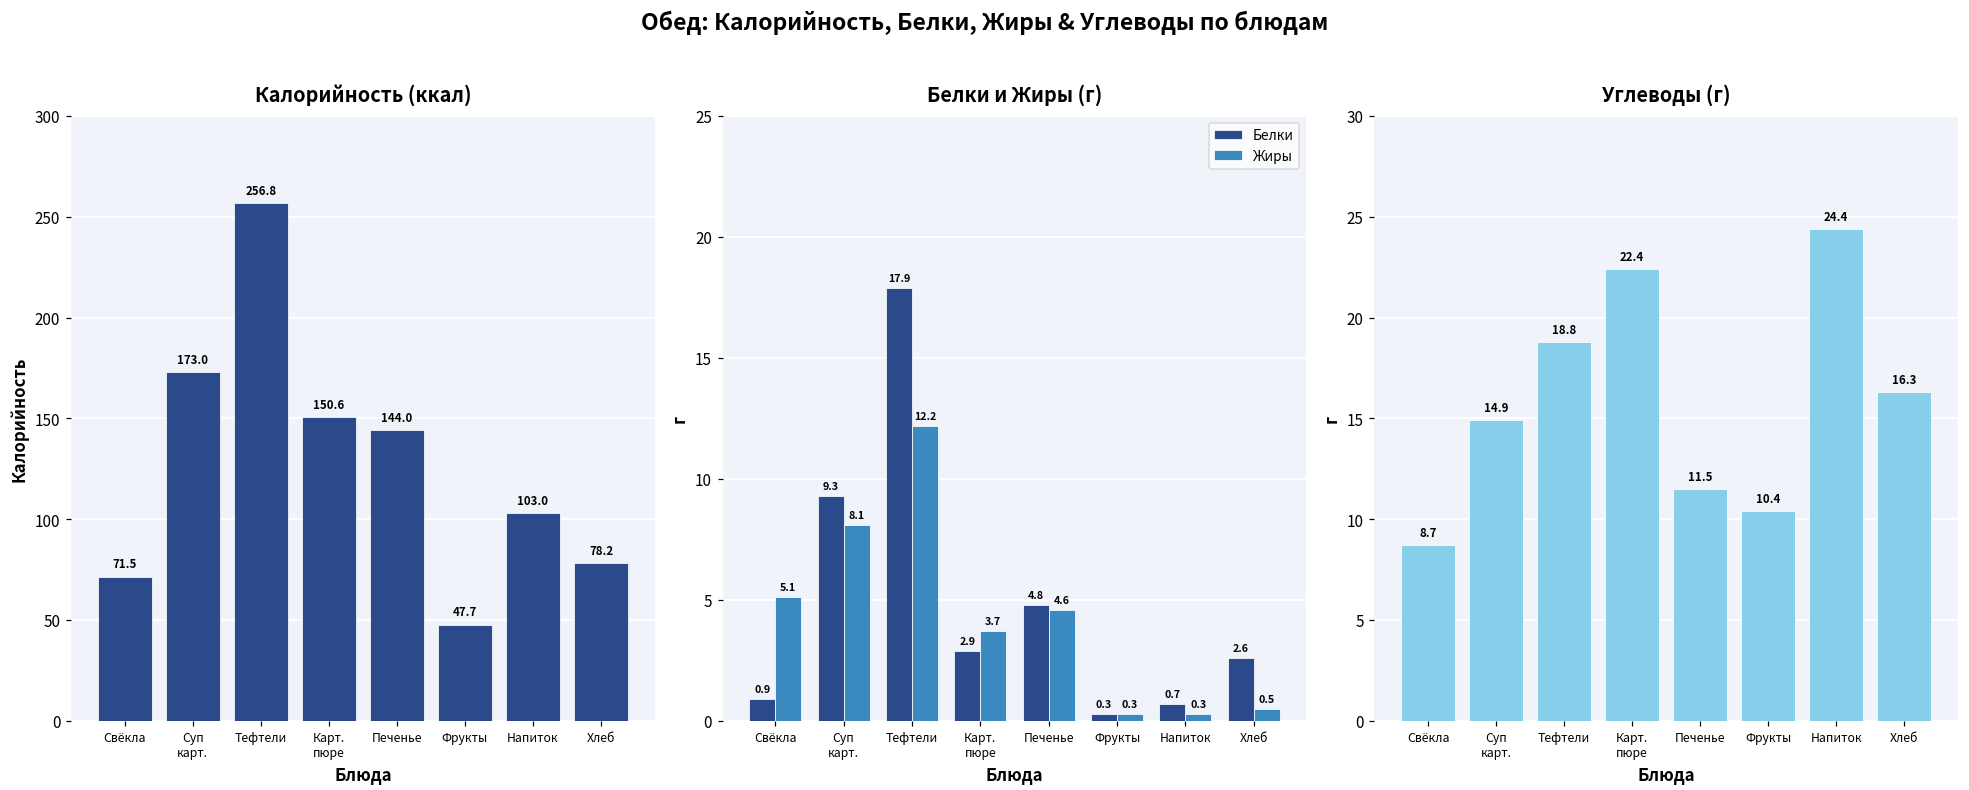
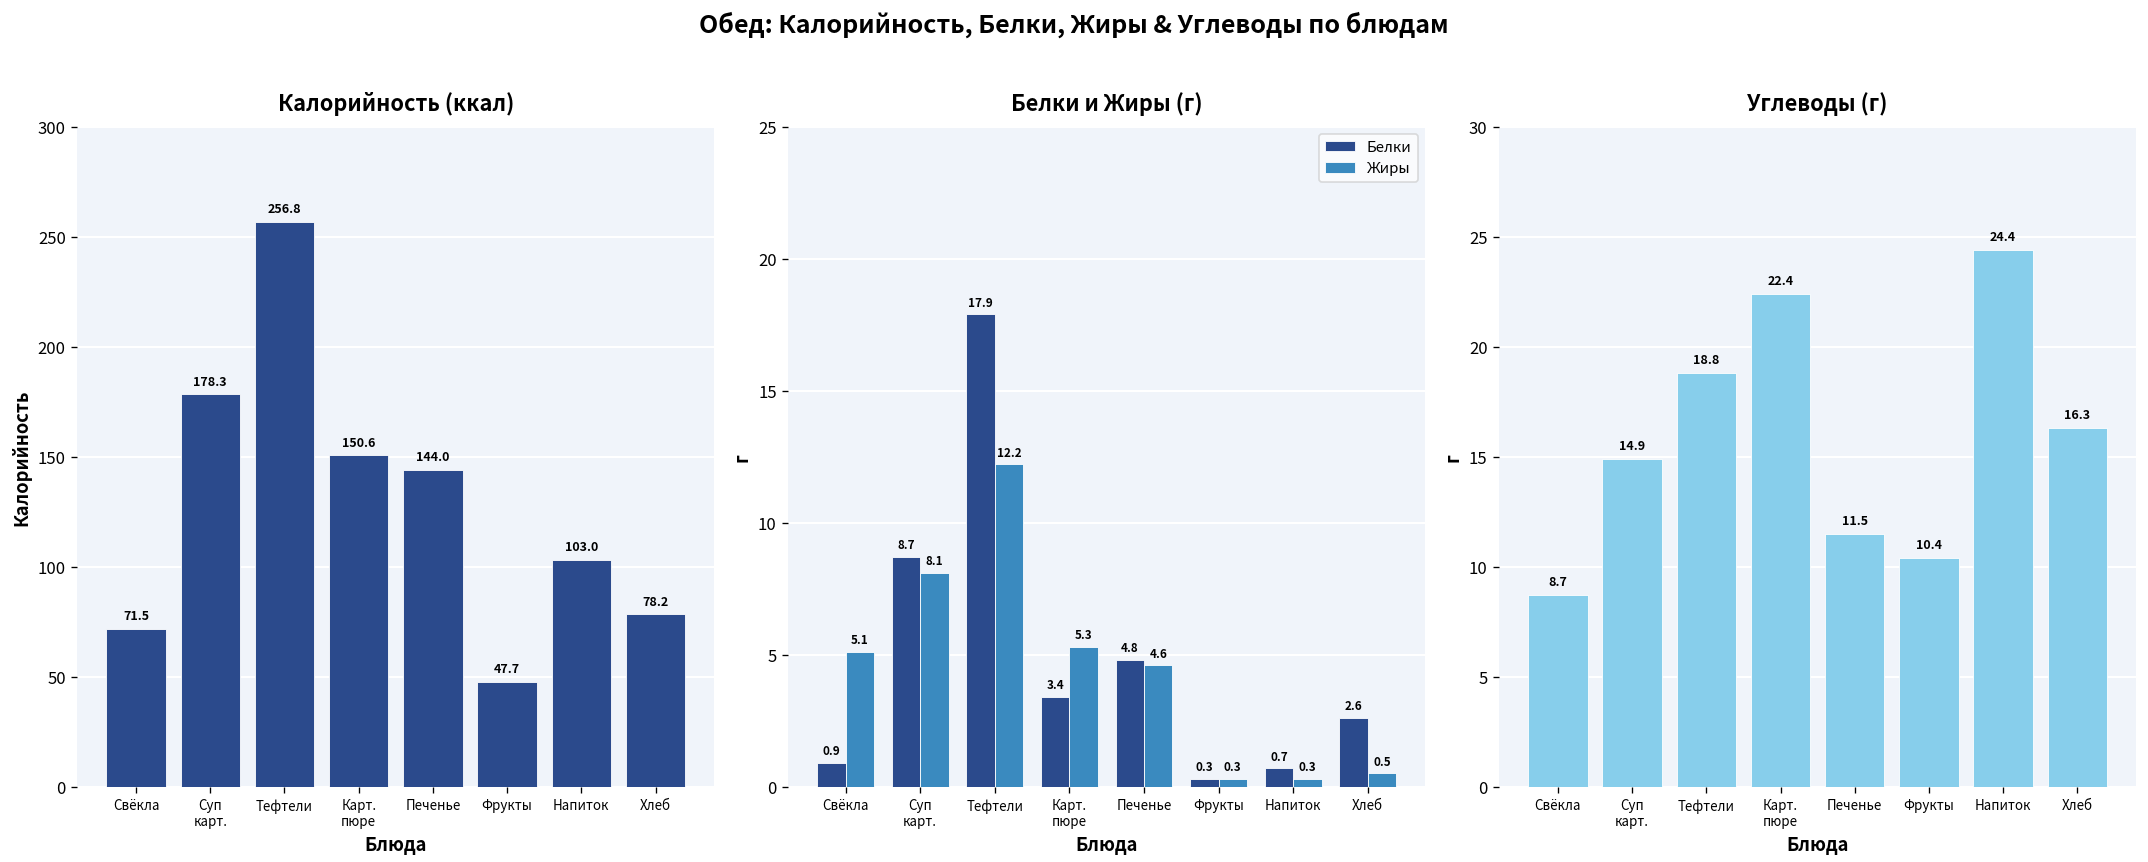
Калорийность (ккал), Суп карт.: 173.0 -> 178.3
Белки и Жиры (г), Белки, Суп карт.: 9.3 -> 8.7
Белки и Жиры (г), Белки, Карт. пюре: 2.9 -> 3.4
Белки и Жиры (г), Жиры, Карт. пюре: 3.7 -> 5.3
